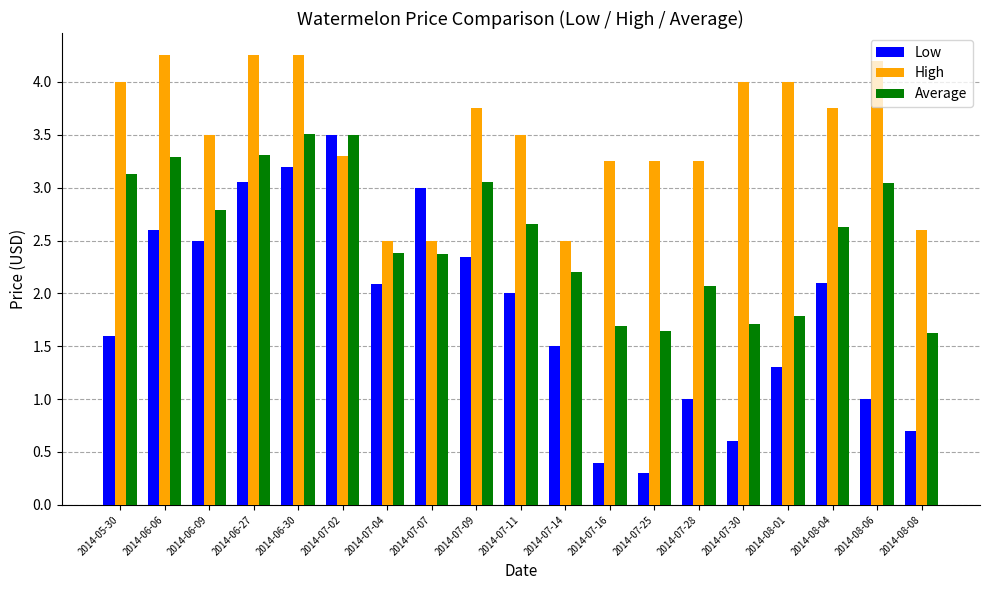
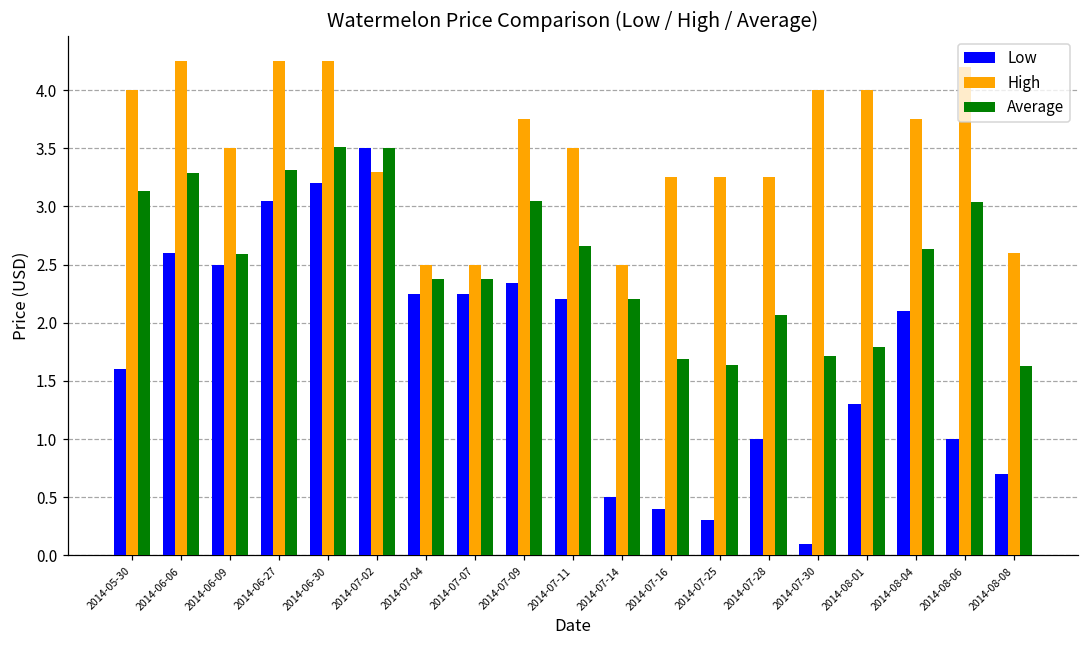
Average, 2014-06-09: 2.79 -> 2.59
Low, 2014-07-04: 2.09 -> 2.25
Low, 2014-07-07: 3.00 -> 2.25
Low, 2014-07-11: 2.0 -> 2.2
Low, 2014-07-14: 1.5 -> 0.5
Low, 2014-07-30: 0.6 -> 0.1
